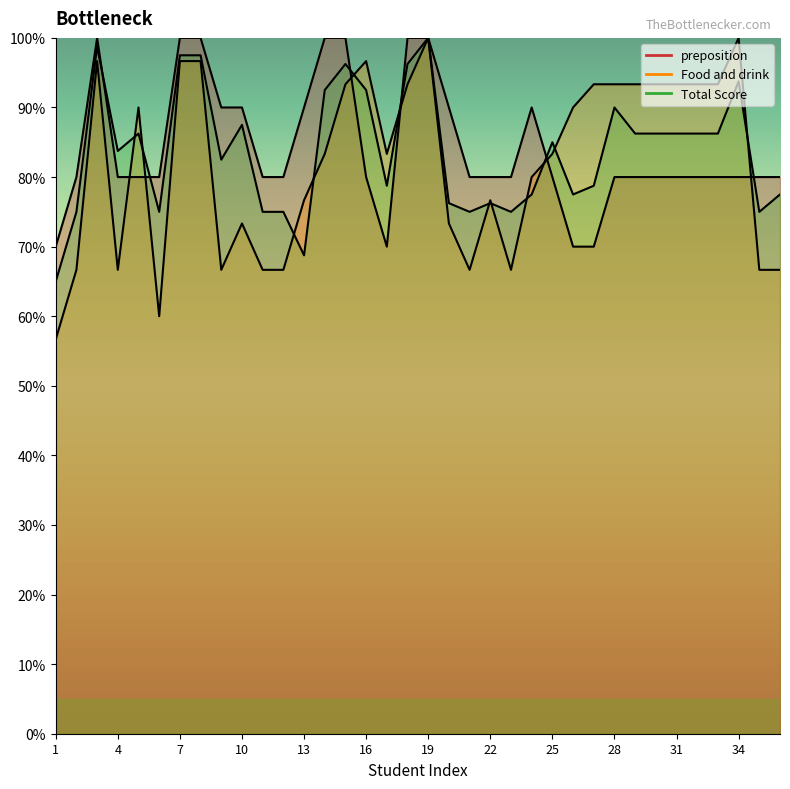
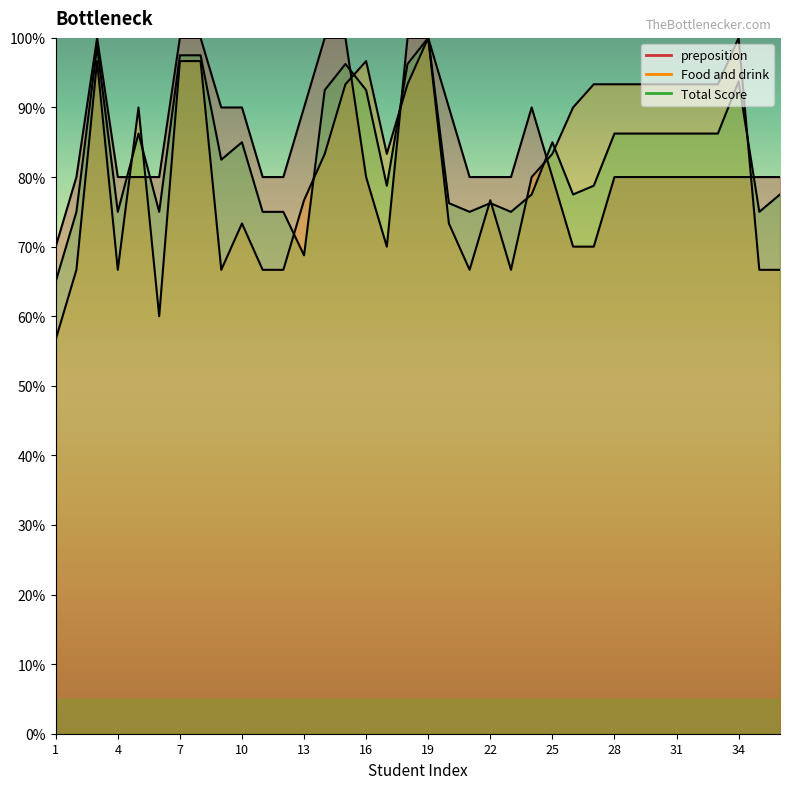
Total Score, 4: 84% -> 75%
Total Score, 10: 88% -> 85%
Total Score, 28: 90% -> 86%
